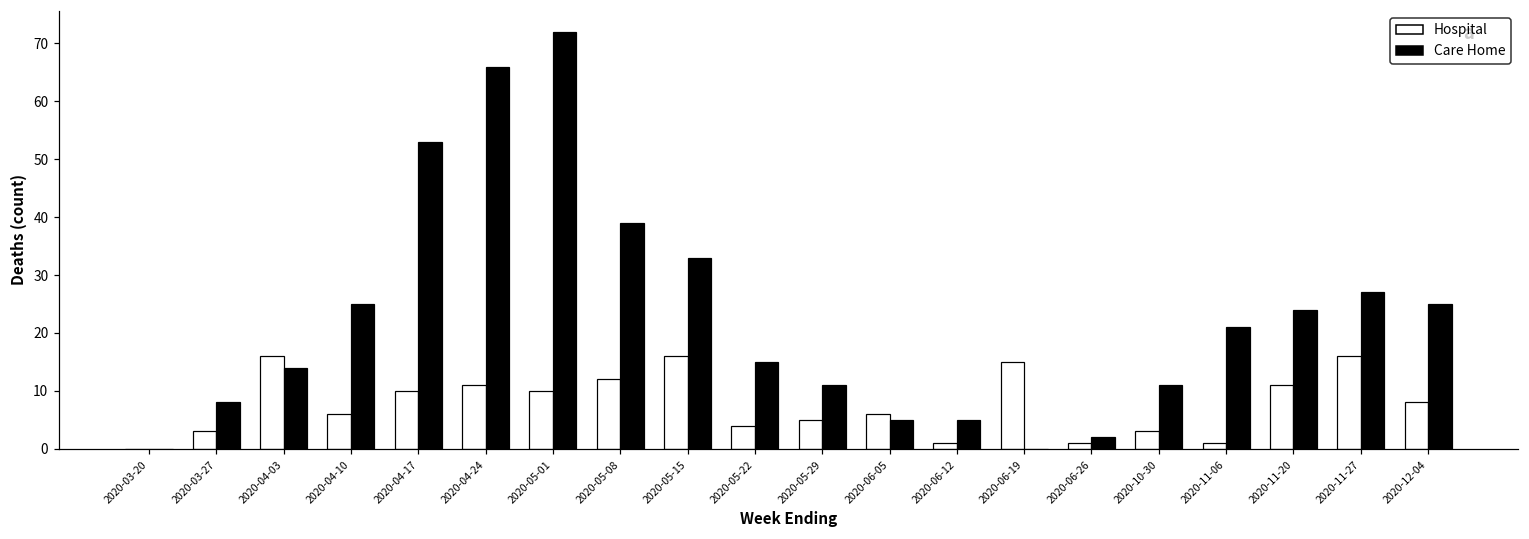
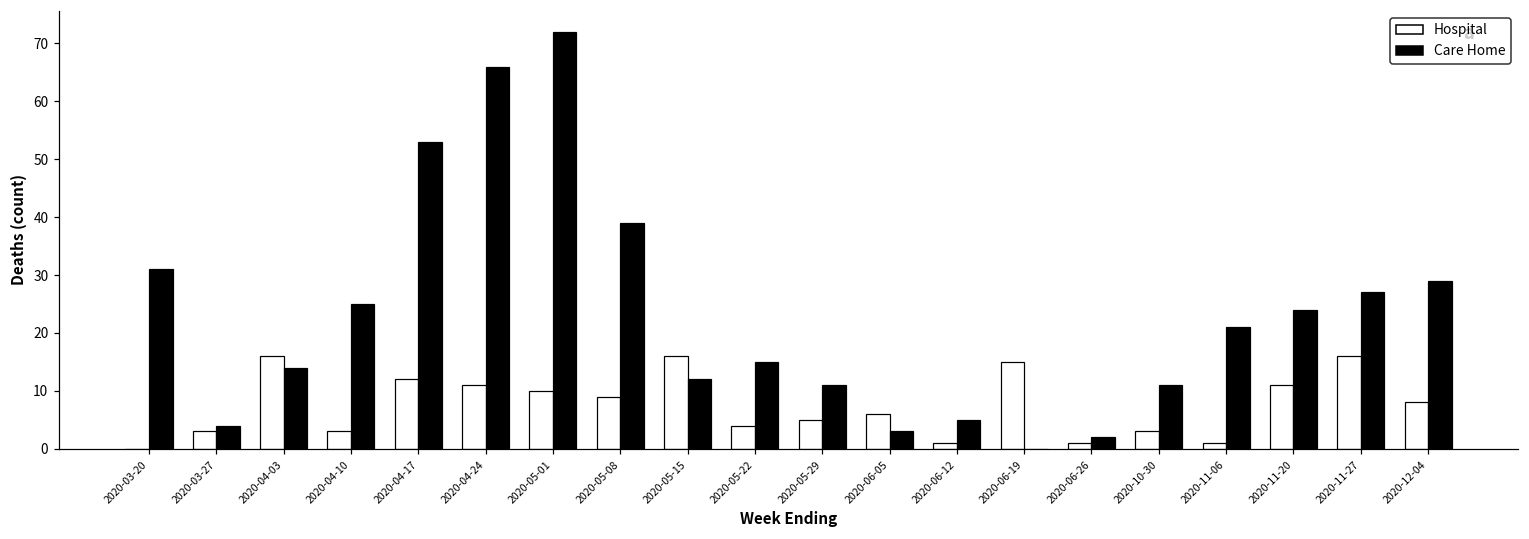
Care Home, 2020-03-20: 0 -> 31
Care Home, 2020-03-27: 8 -> 4
Hospital, 2020-04-10: 6 -> 3
Hospital, 2020-04-17: 10 -> 12
Hospital, 2020-05-08: 12 -> 9
Care Home, 2020-05-15: 33 -> 12
Care Home, 2020-06-05: 5 -> 3
Care Home, 2020-12-04: 25 -> 29
